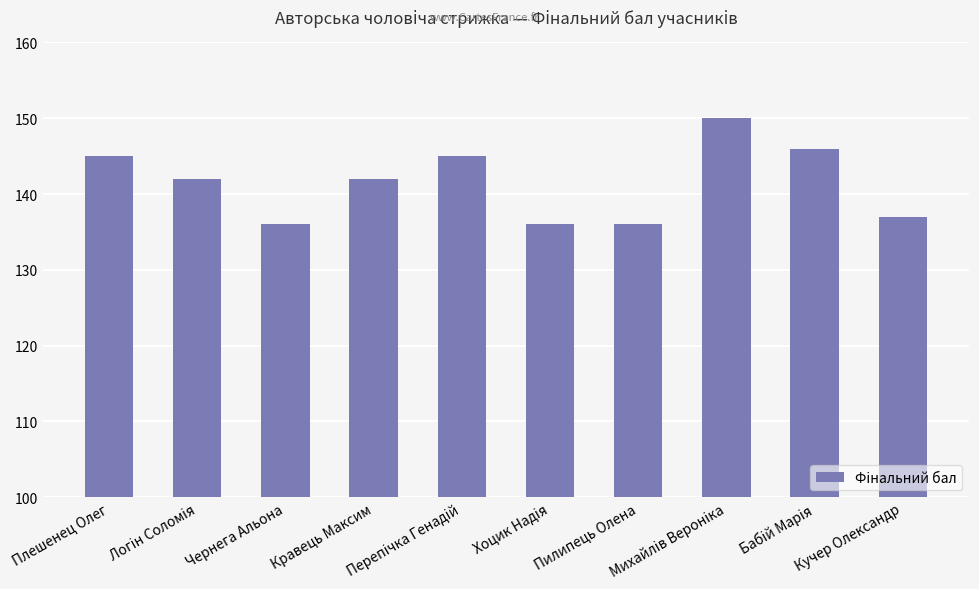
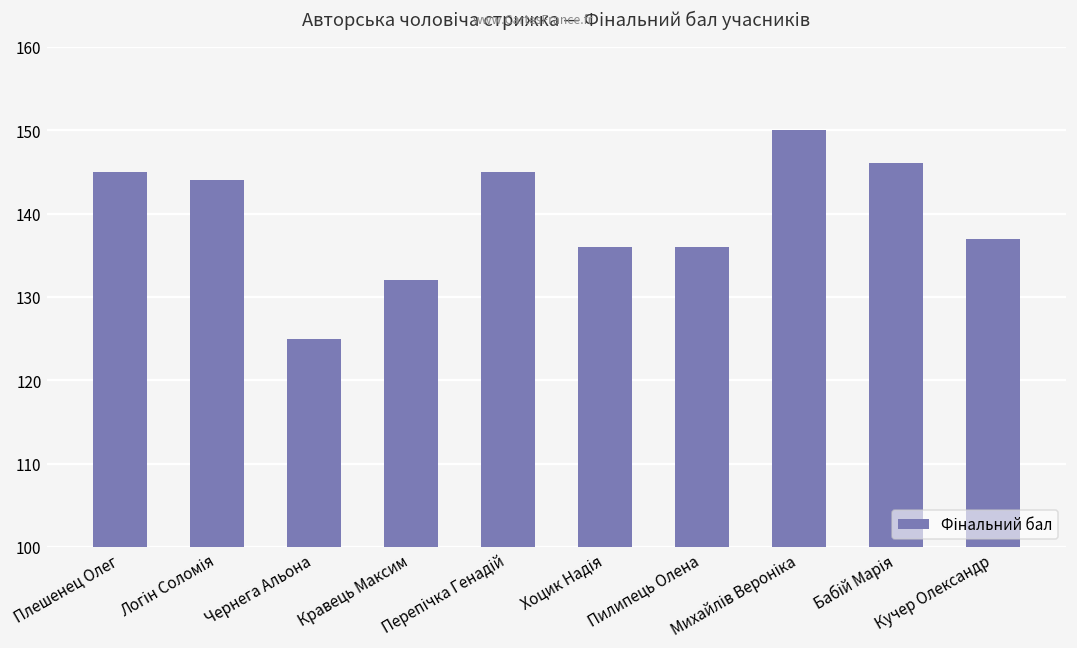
Логін Соломія: 142 -> 144
Чернега Альона: 136 -> 125
Кравець Максим: 142 -> 132
